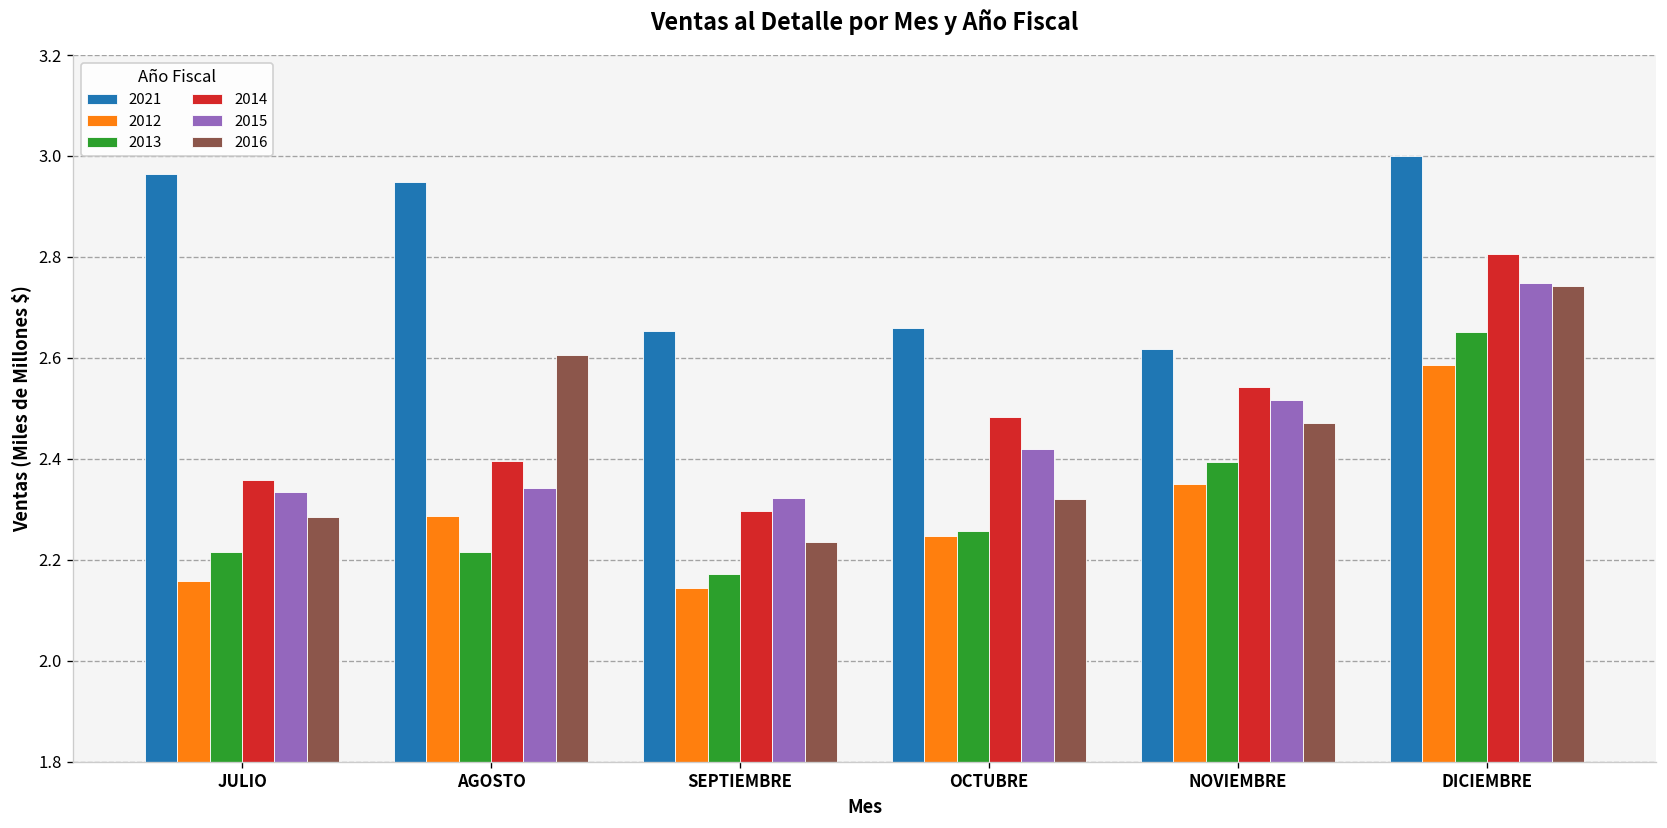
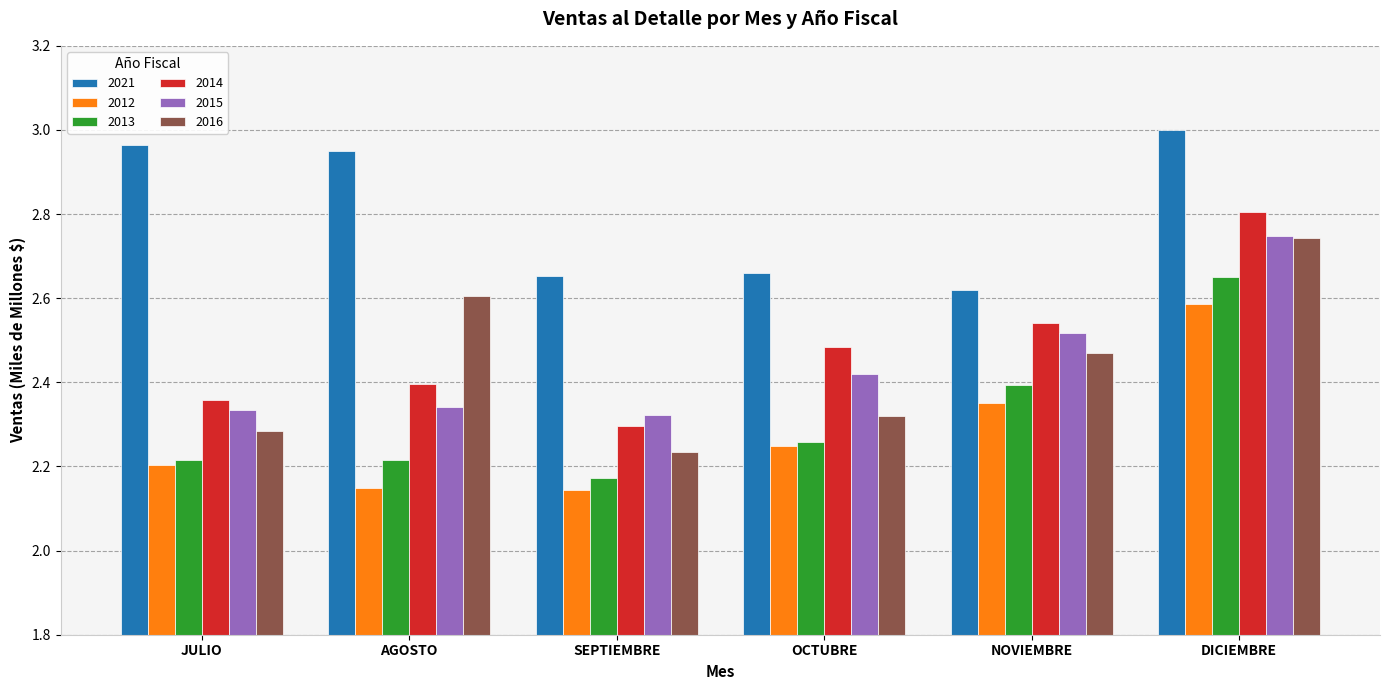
2012, JULIO: 2.16 -> 2.20
2012, AGOSTO: 2.29 -> 2.15
